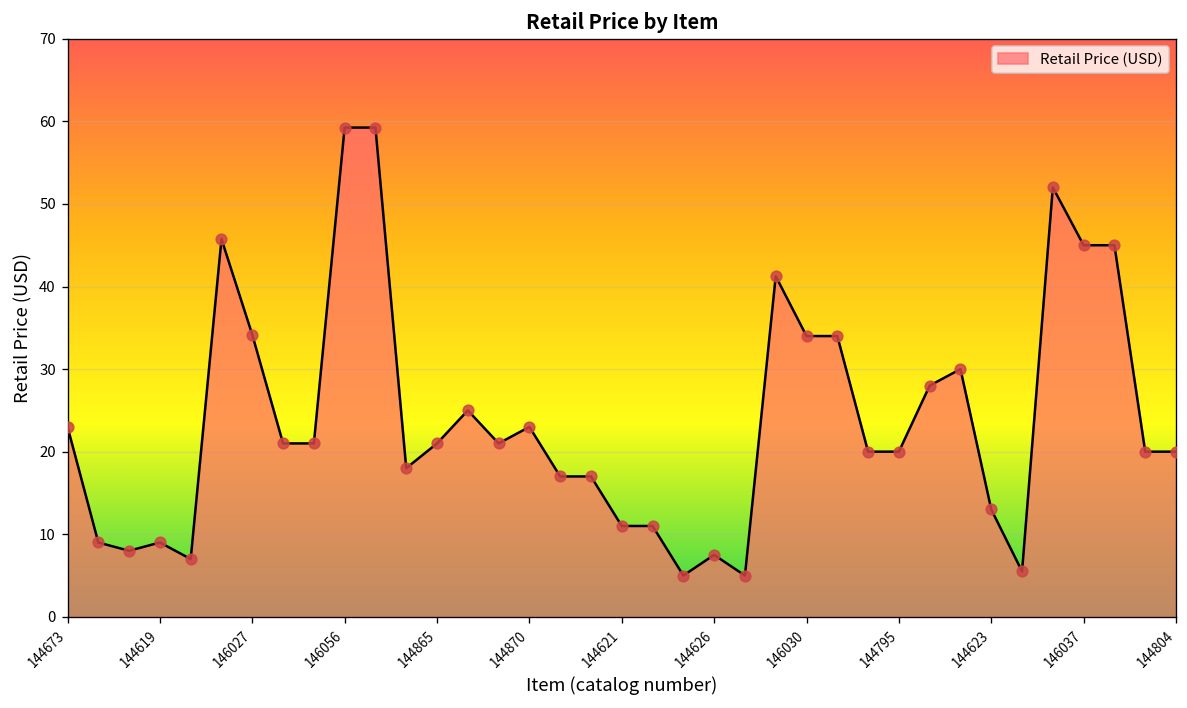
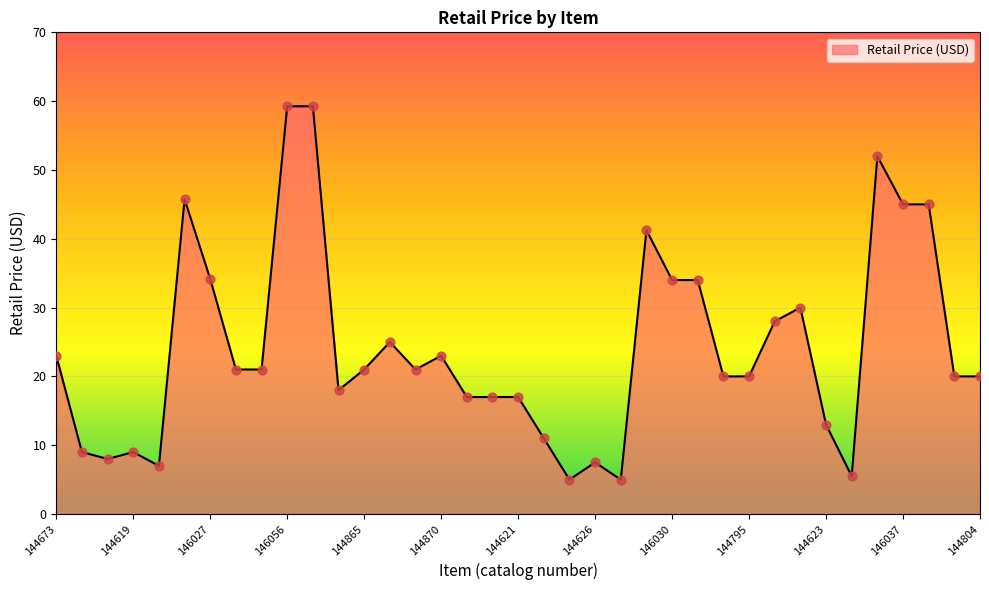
144621: 11 -> 17
